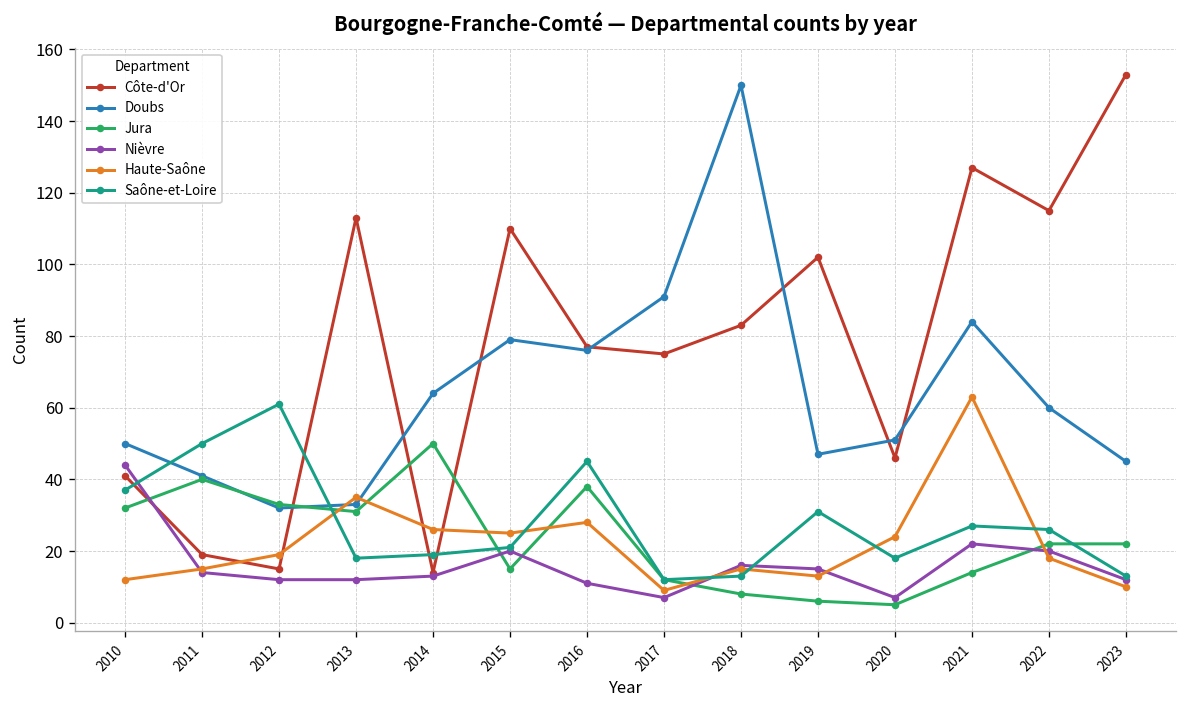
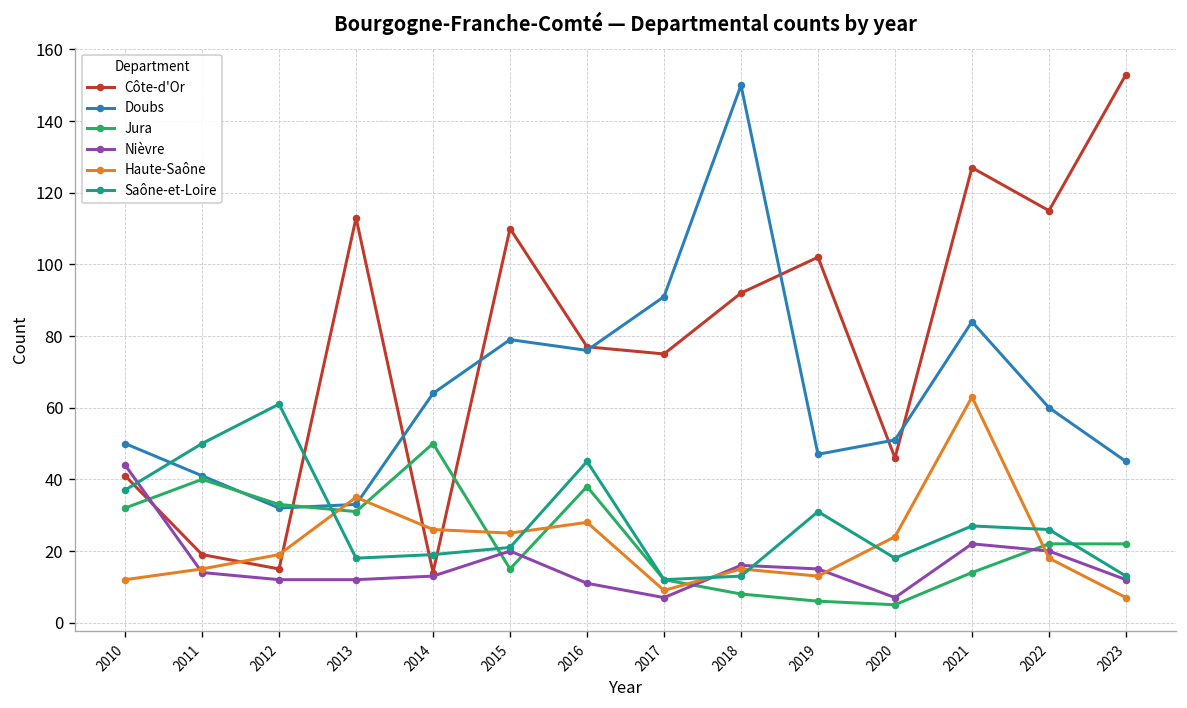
Côte-d'Or, 2018: 83 -> 92
Haute-Saône, 2023: 10 -> 7
